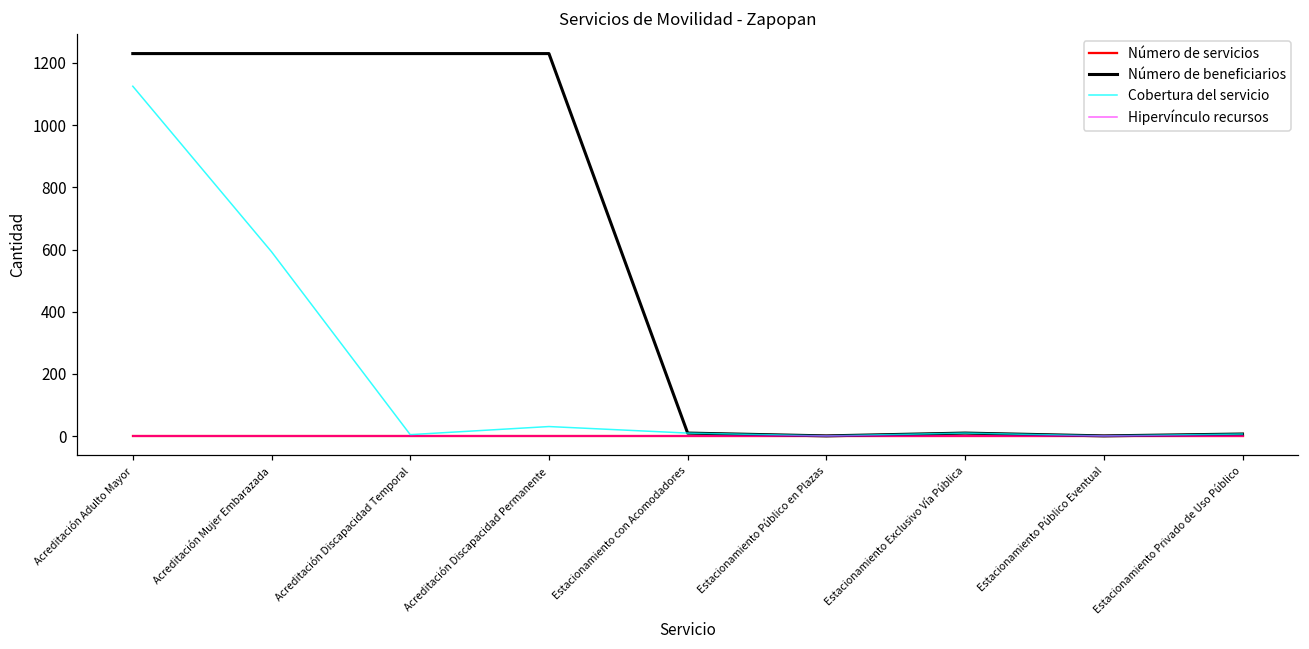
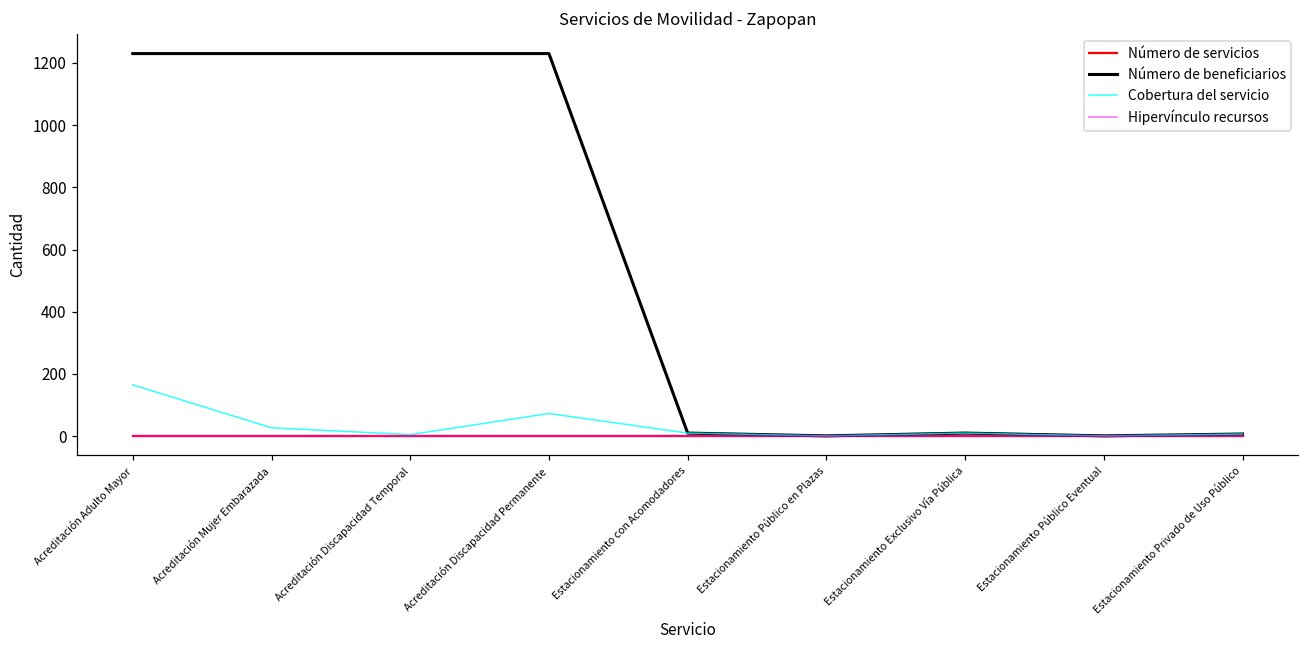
Cobertura del servicio, Acreditación Adulto Mayor: 1130 -> 170
Cobertura del servicio, Acreditación Mujer Embarazada: 590 -> 30
Cobertura del servicio, Acreditación Discapacidad Permanente: 30 -> 70
